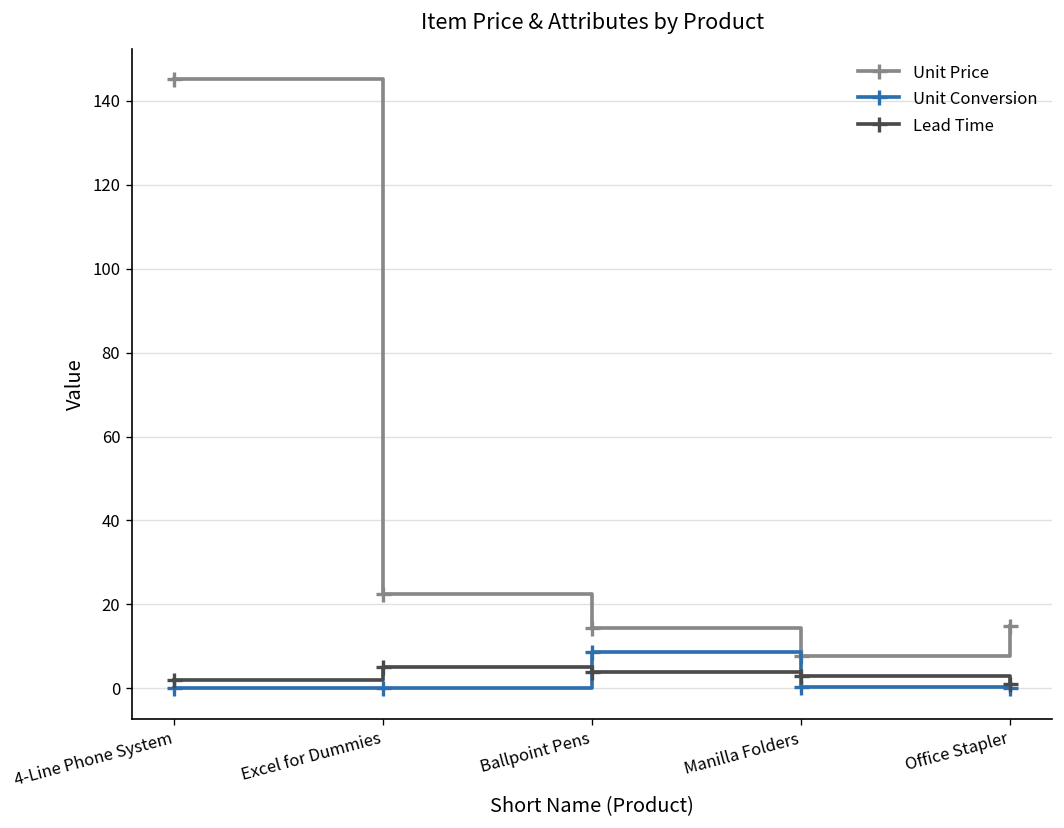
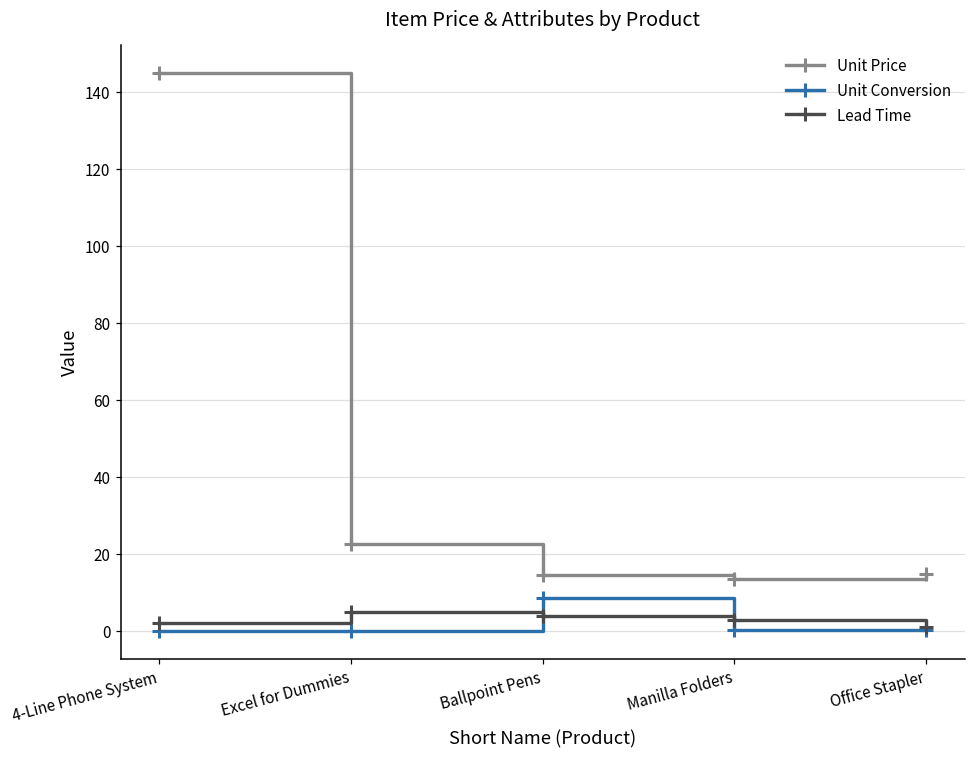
Unit Price, Manilla Folders: 8 -> 14
